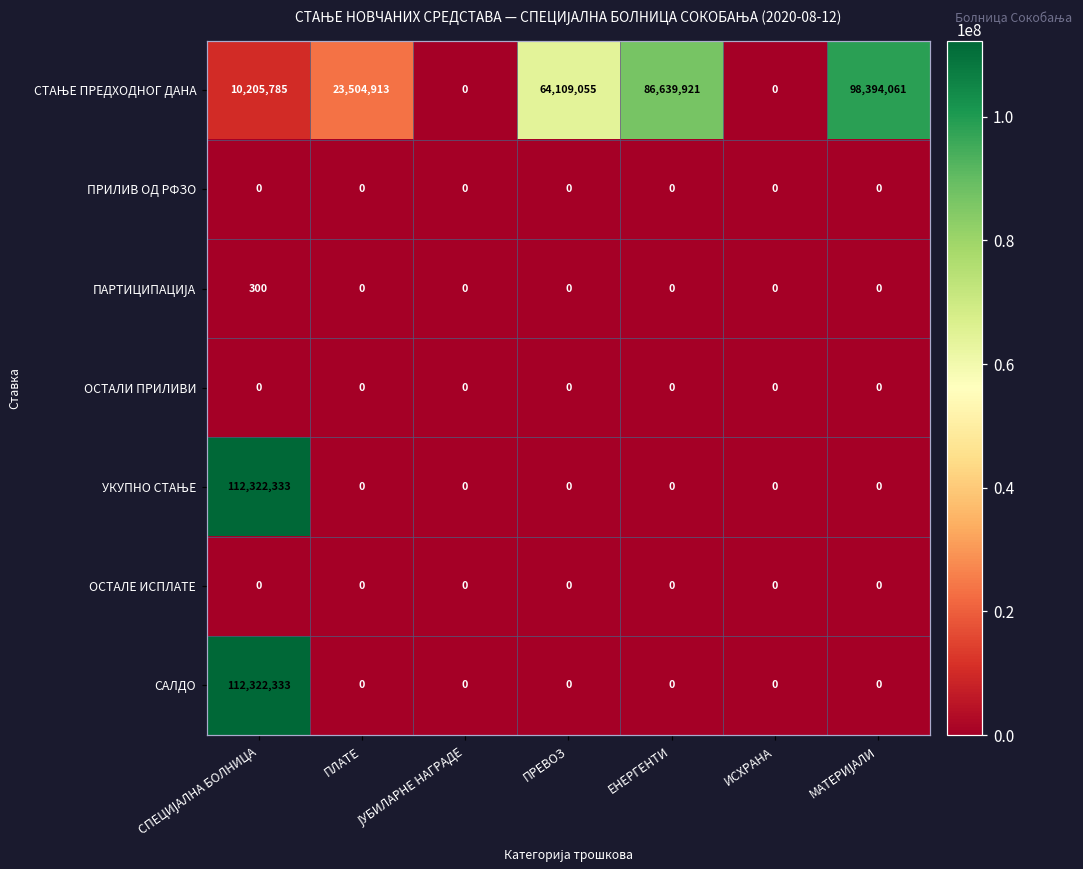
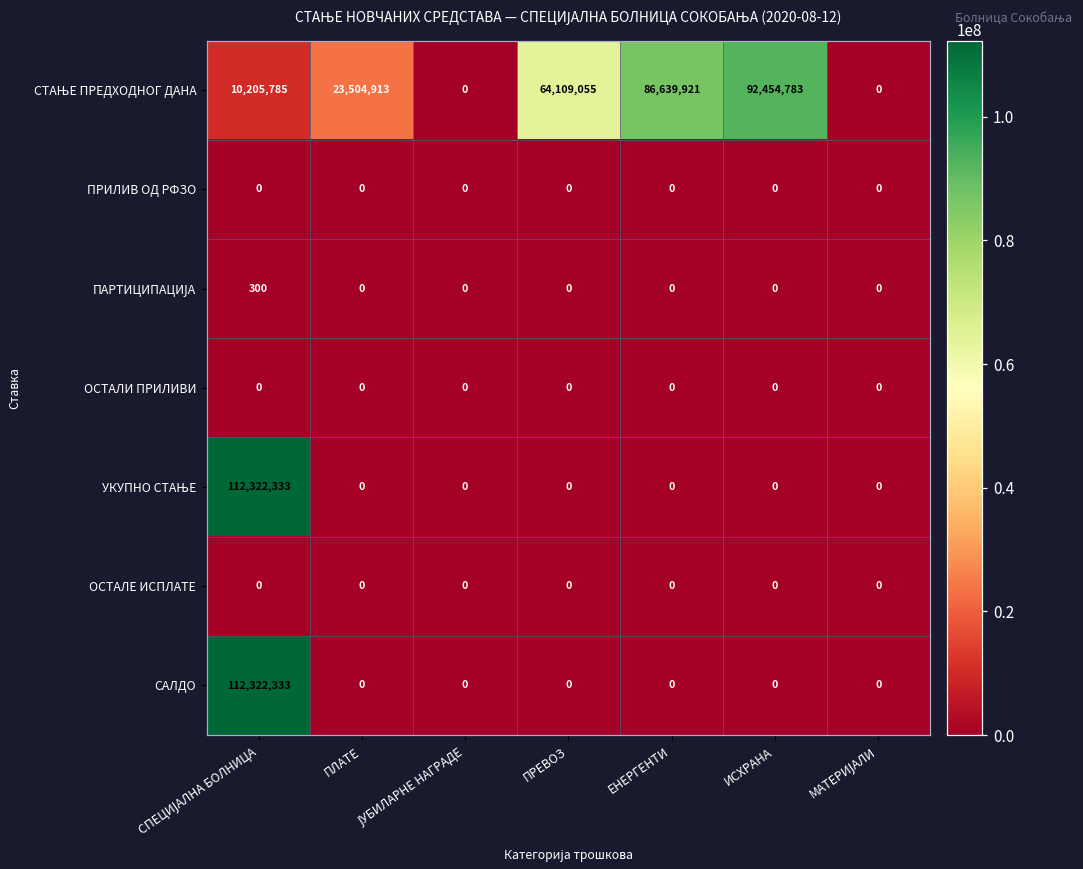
СТАЊЕ ПРЕДХОДНОГ ДАНА, ИСХРАНА: 0 -> 92,454,783
СТАЊЕ ПРЕДХОДНОГ ДАНА, МАТЕРИЈАЛИ: 98,394,061 -> 0
